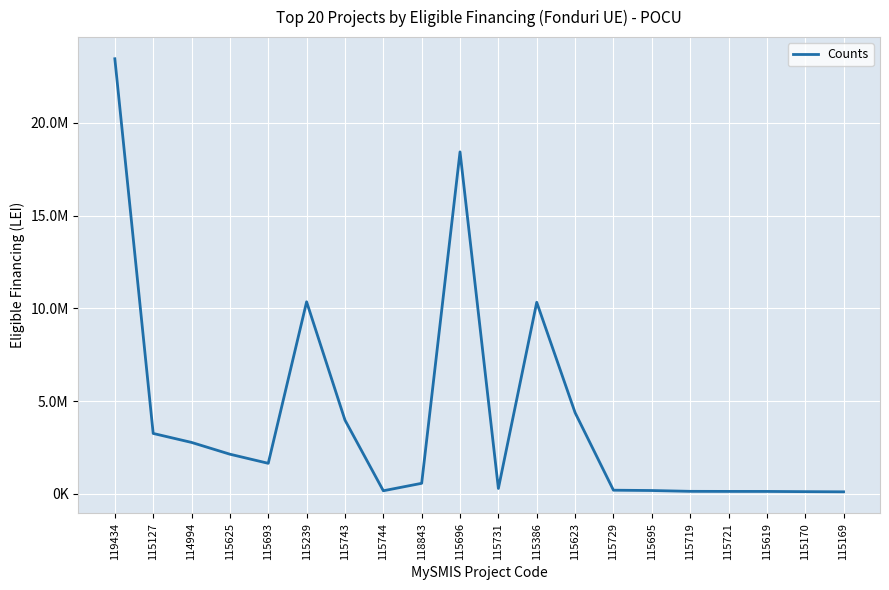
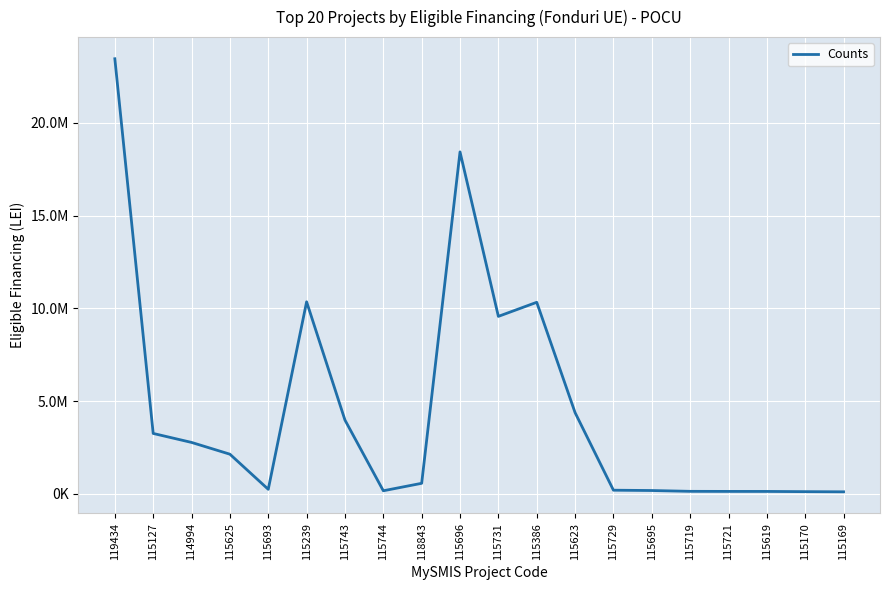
115693: 1600000 -> 200000
115731: 300000 -> 9600000
